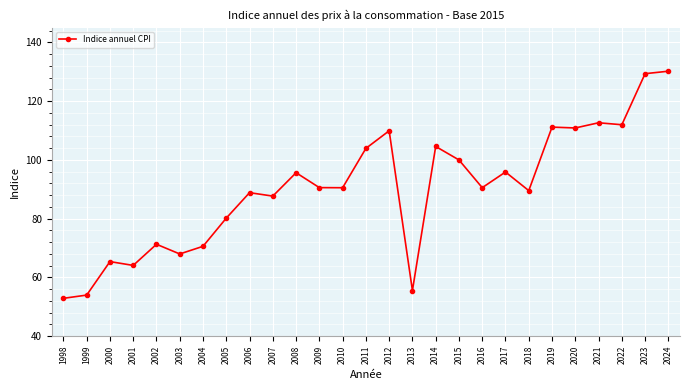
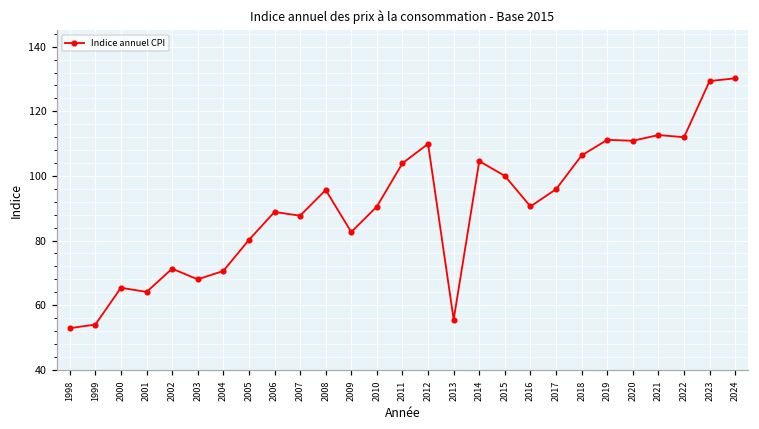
2009: 91 -> 83
2018: 90 -> 106
